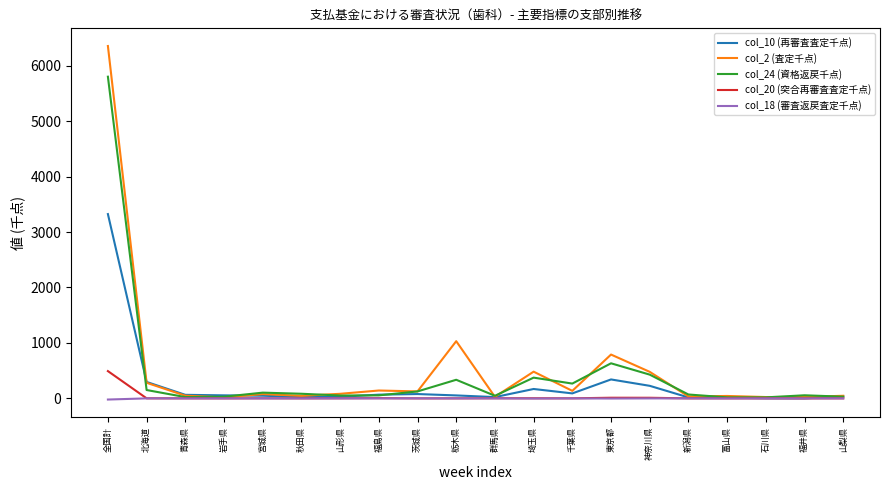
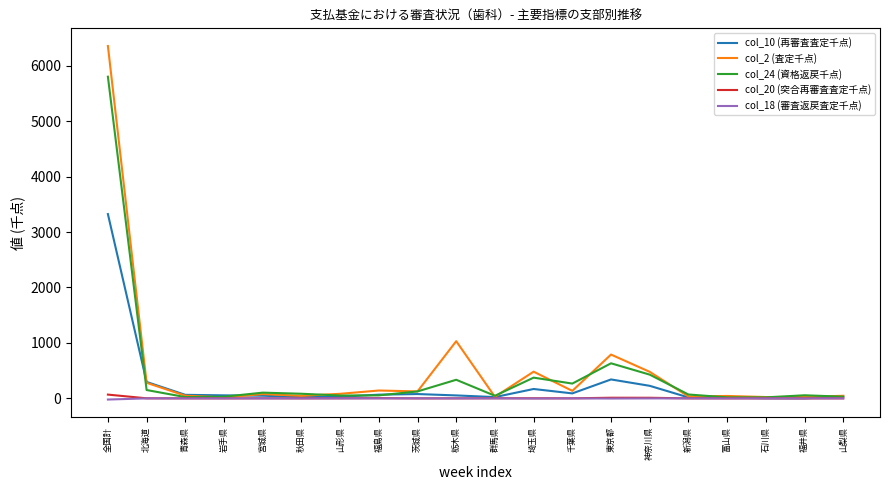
col_20 (突合再審査査定千点), 全国計: 500 -> 100
